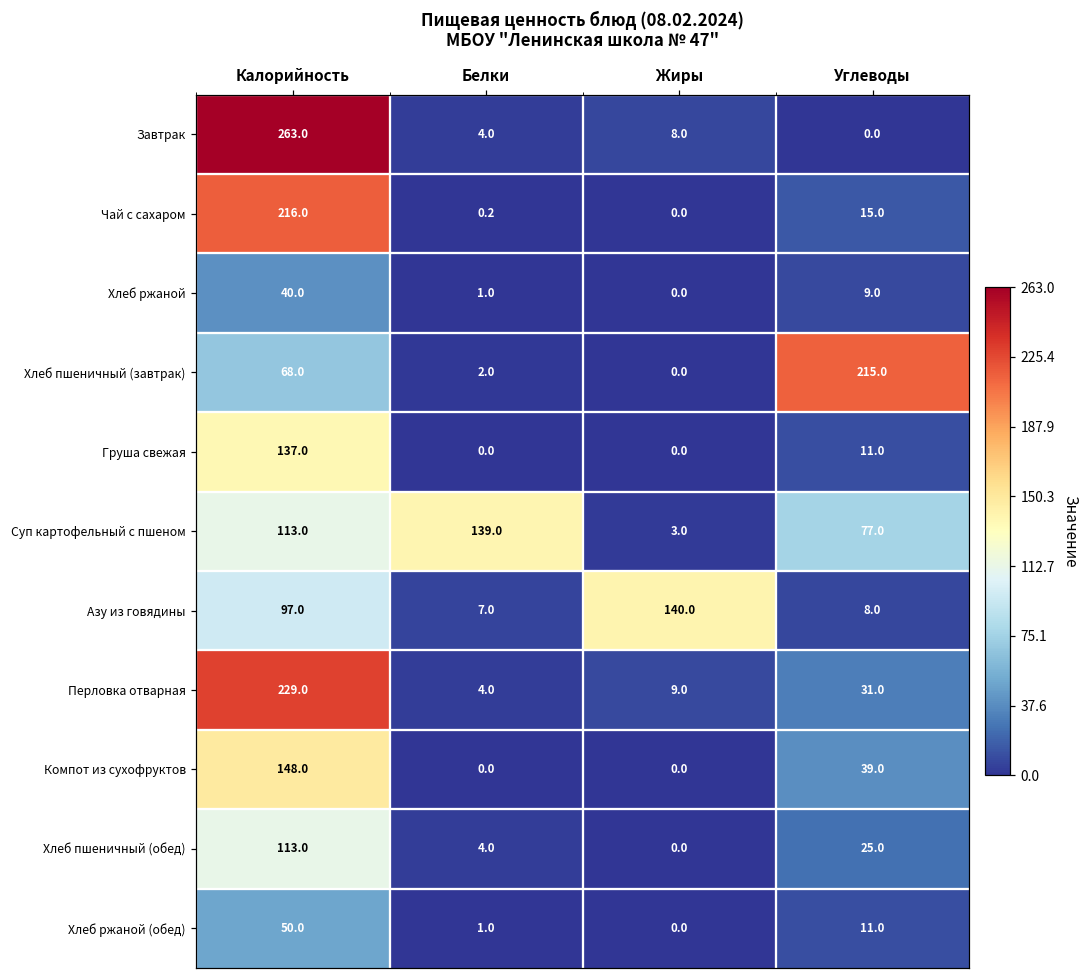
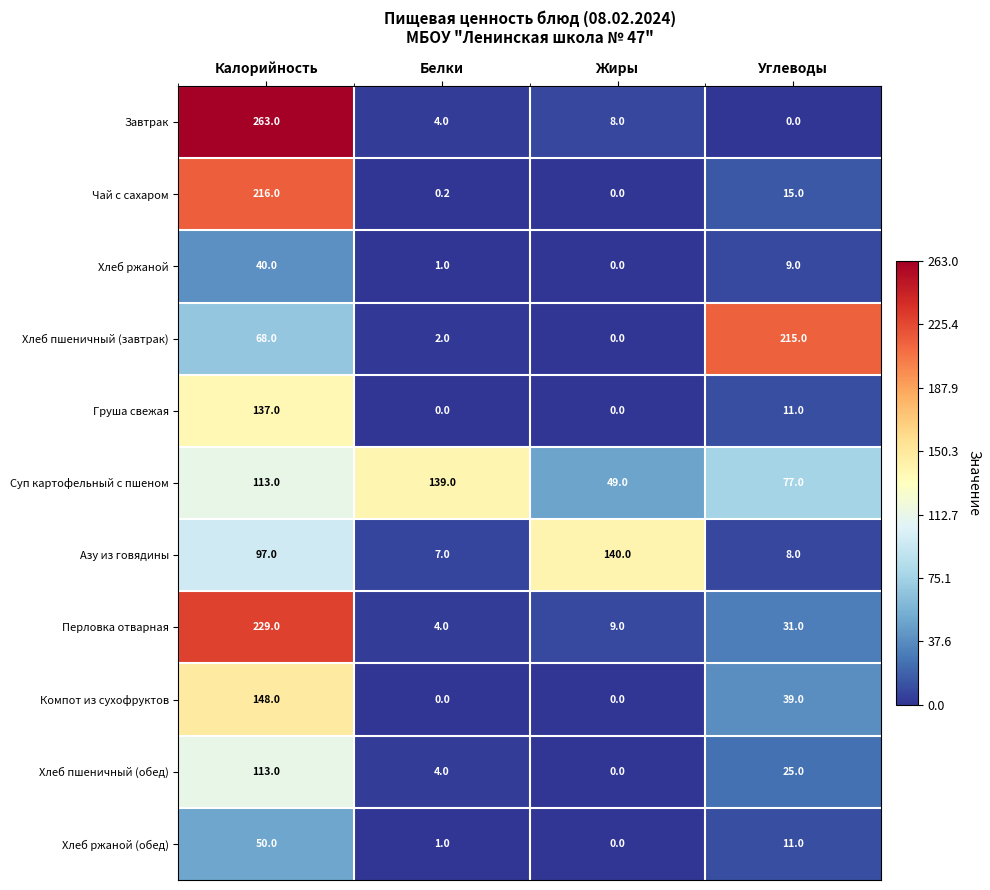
Суп картофельный с пшеном, Жиры: 3.0 -> 49.0
